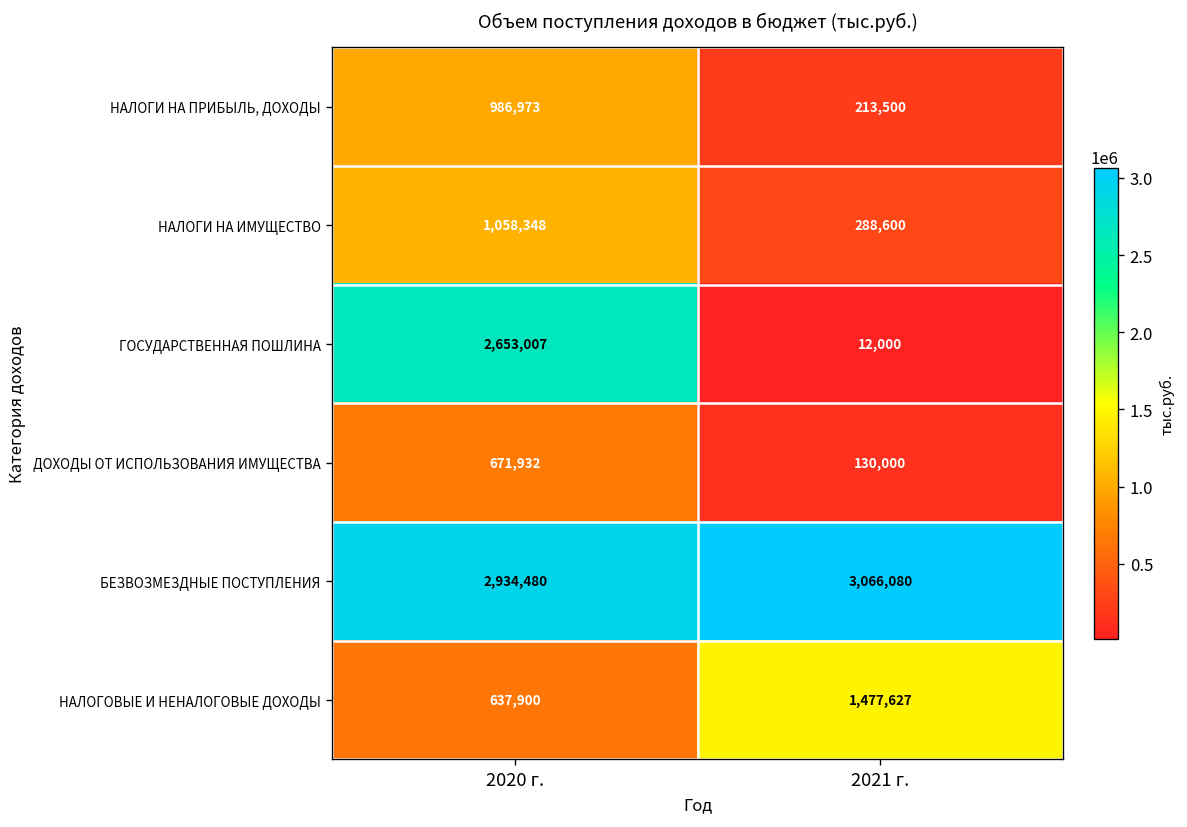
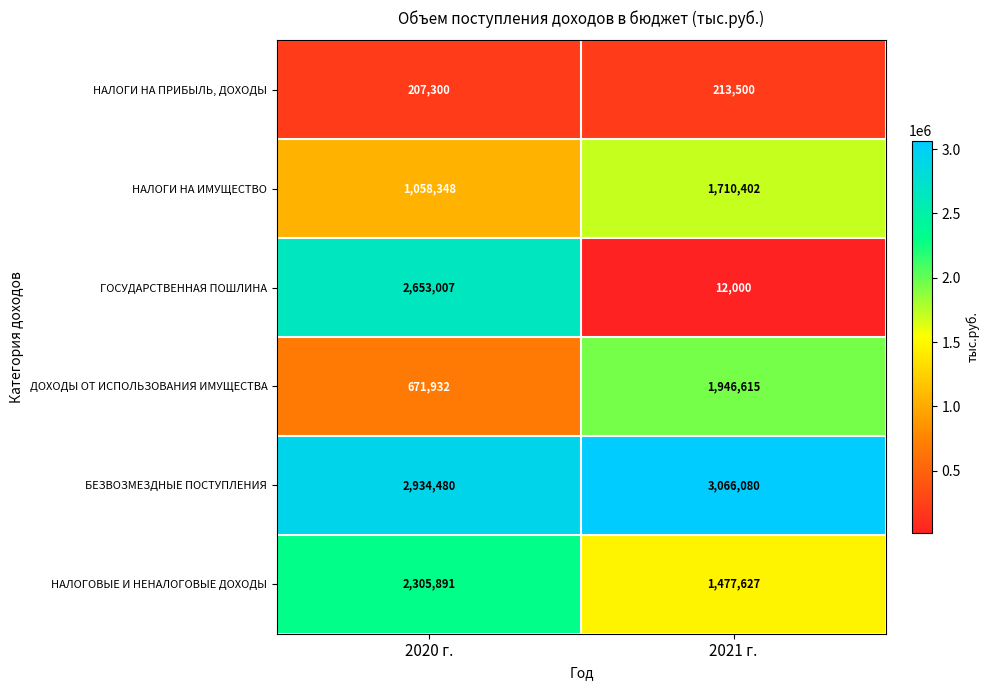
НАЛОГИ НА ПРИБЫЛЬ, ДОХОДЫ, 2020 г.: 986,973 -> 207,300
НАЛОГИ НА ИМУЩЕСТВО, 2021 г.: 288,600 -> 1,710,402
ДОХОДЫ ОТ ИСПОЛЬЗОВАНИЯ ИМУЩЕСТВА, 2021 г.: 130,000 -> 1,946,615
НАЛОГОВЫЕ И НЕНАЛОГОВЫЕ ДОХОДЫ, 2020 г.: 637,900 -> 2,305,891
